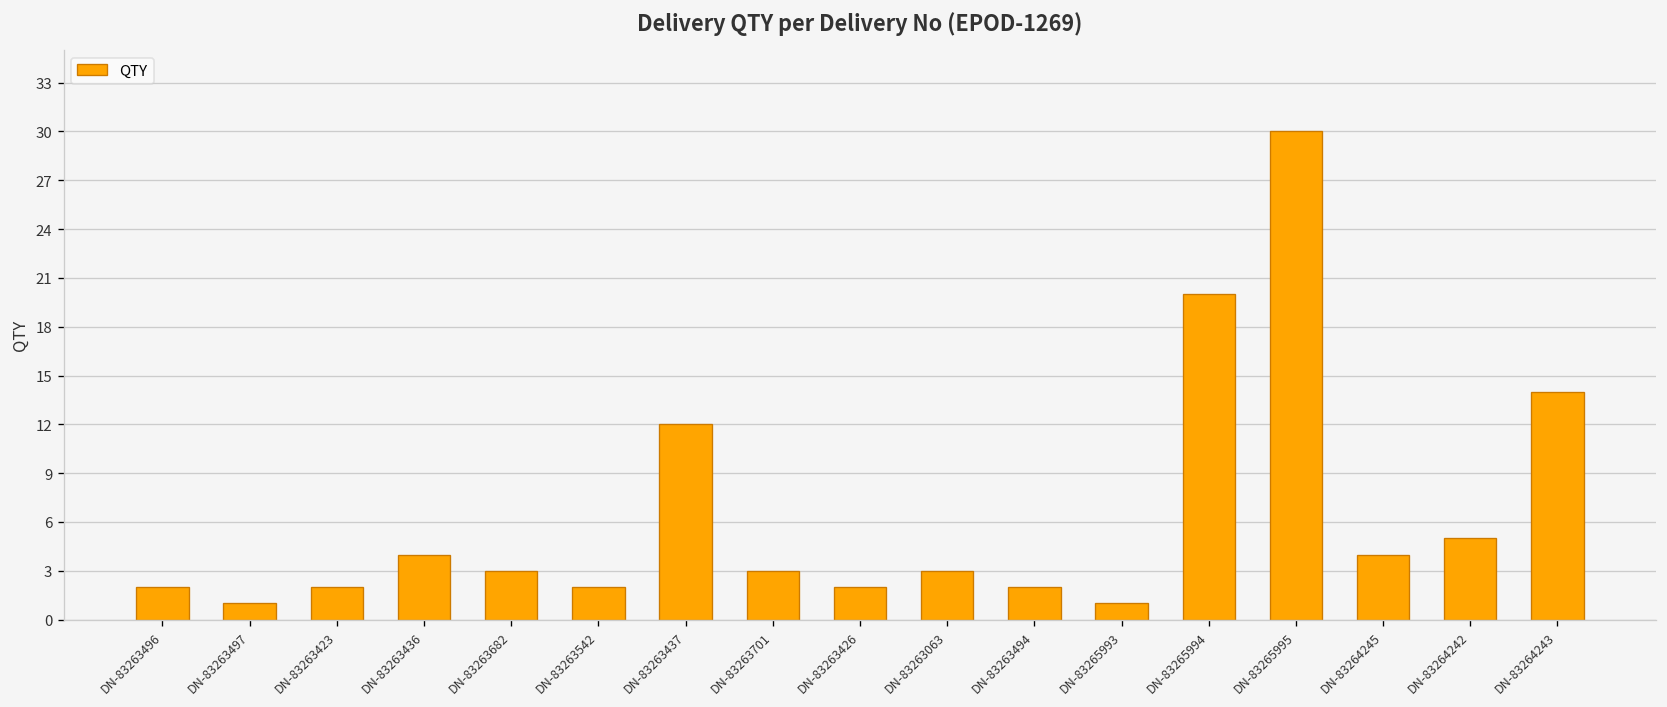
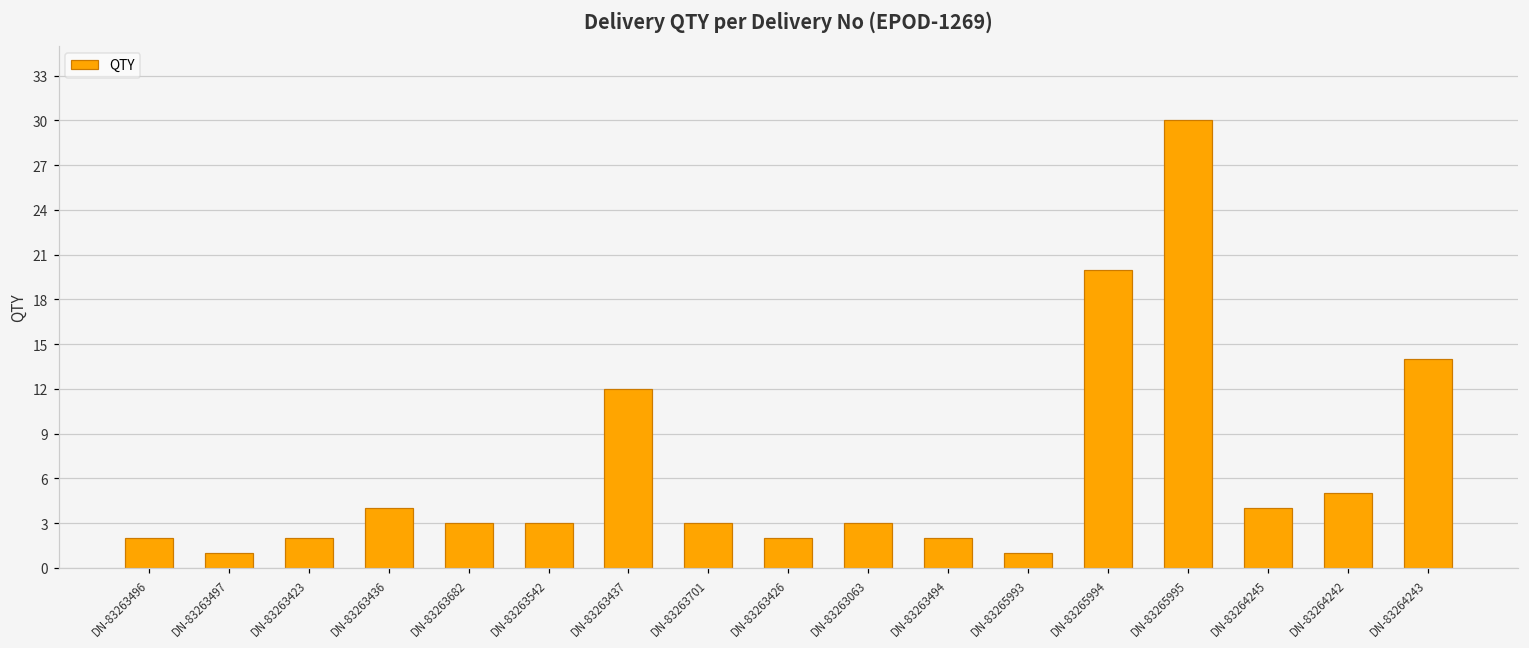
DN-83263542: 2 -> 3
